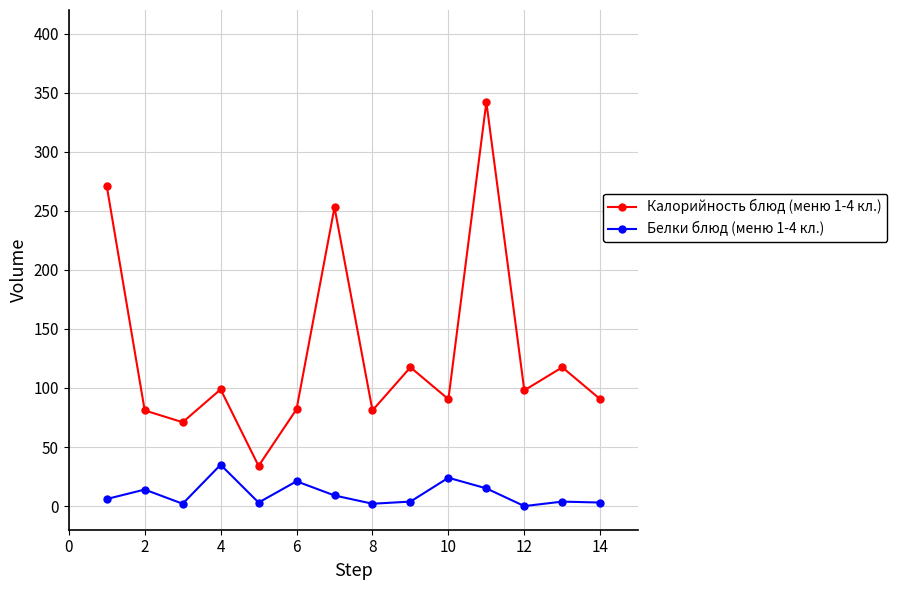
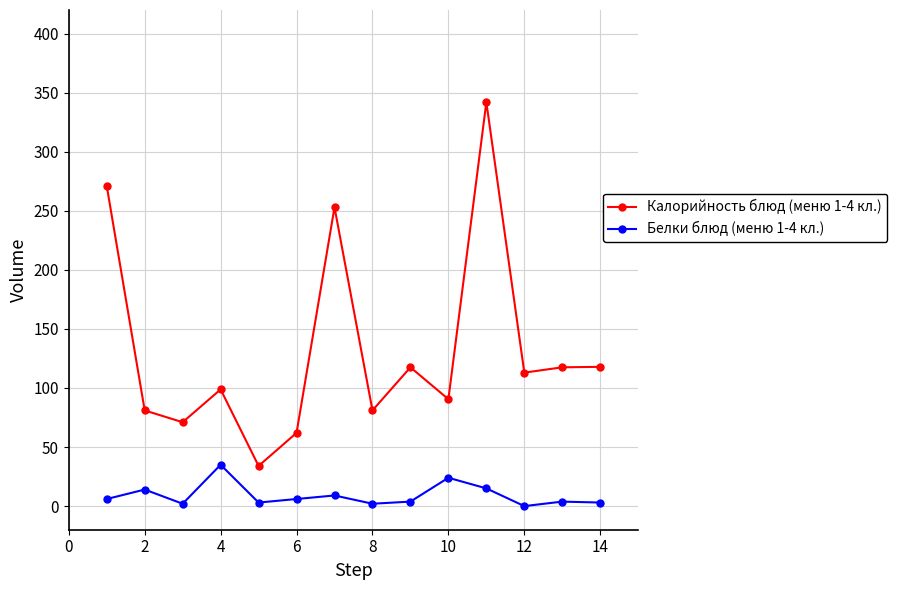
Калорийность блюд (меню 1-4 кл.), 6: 82 -> 62
Белки блюд (меню 1-4 кл.), 6: 21 -> 6
Калорийность блюд (меню 1-4 кл.), 12: 98 -> 113
Калорийность блюд (меню 1-4 кл.), 14: 91 -> 118
